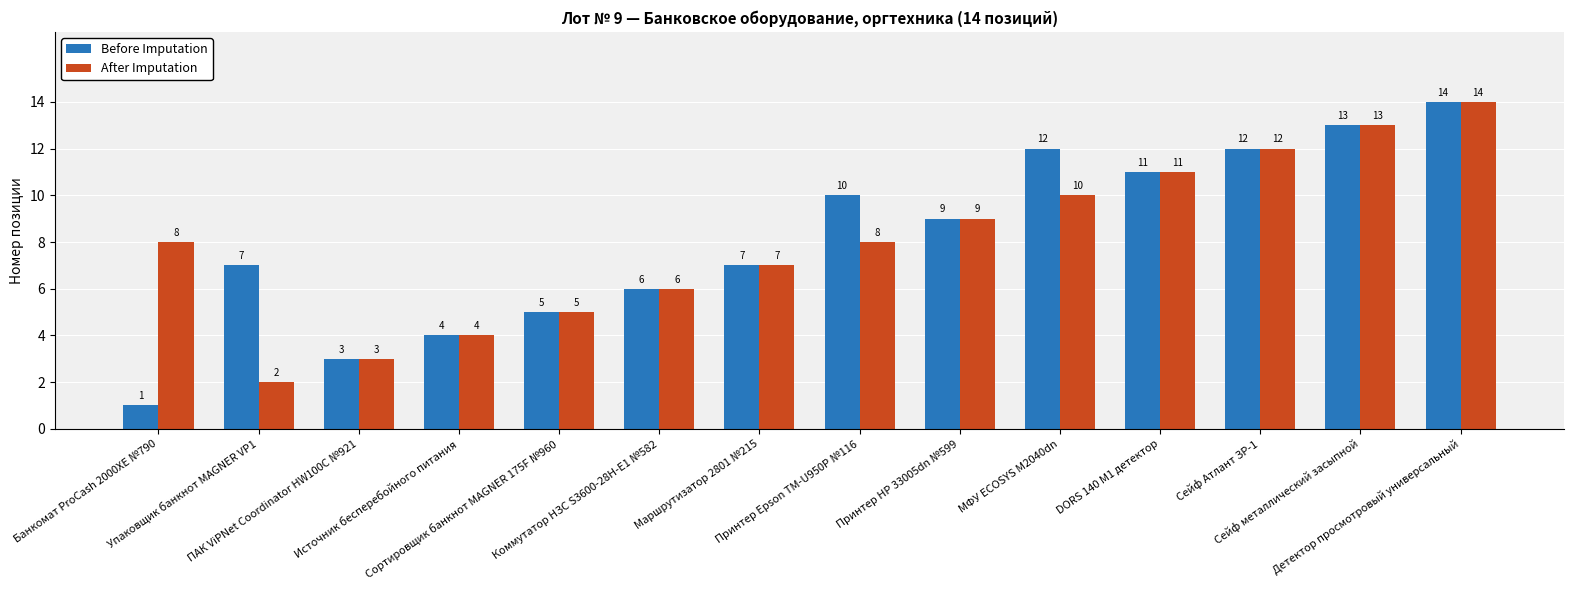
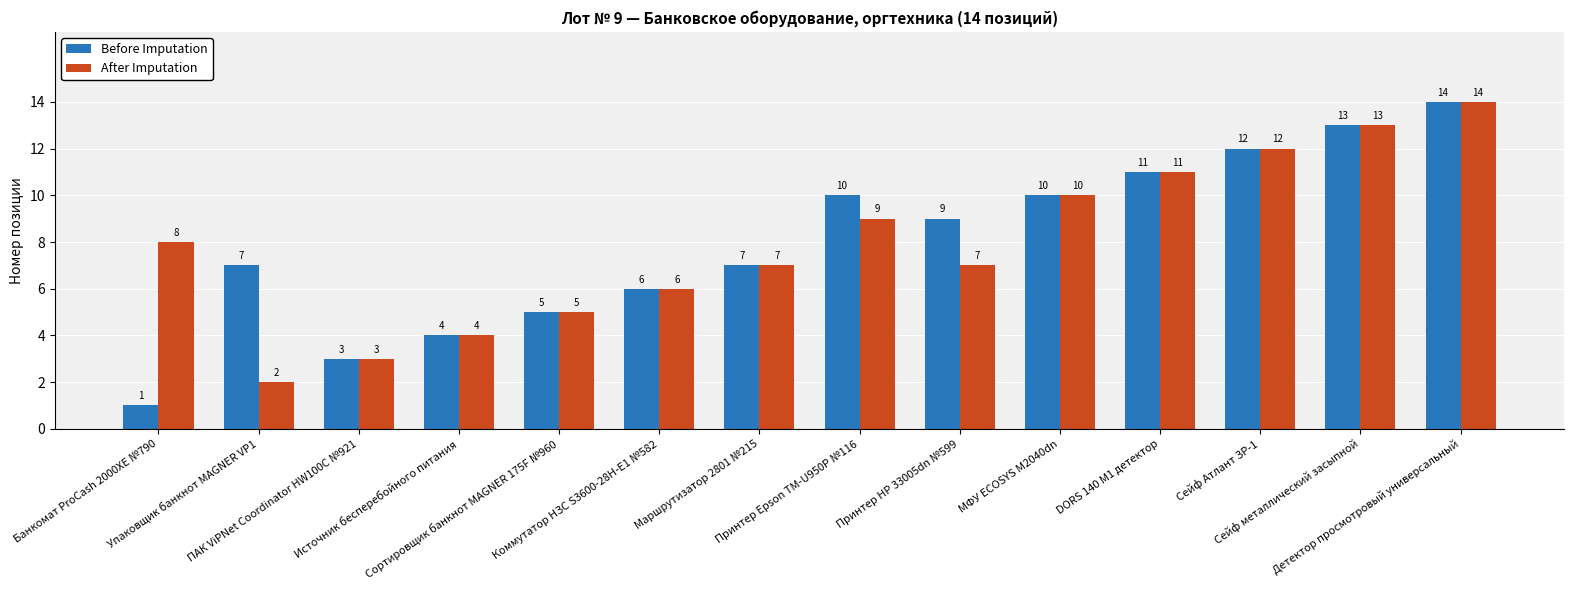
After Imputation, Принтер Epson TM-U950P №116: 8 -> 9
After Imputation, Принтер HP 33005dn №599: 9 -> 7
Before Imputation, МФУ ECOSYS M2040dn: 12 -> 10
